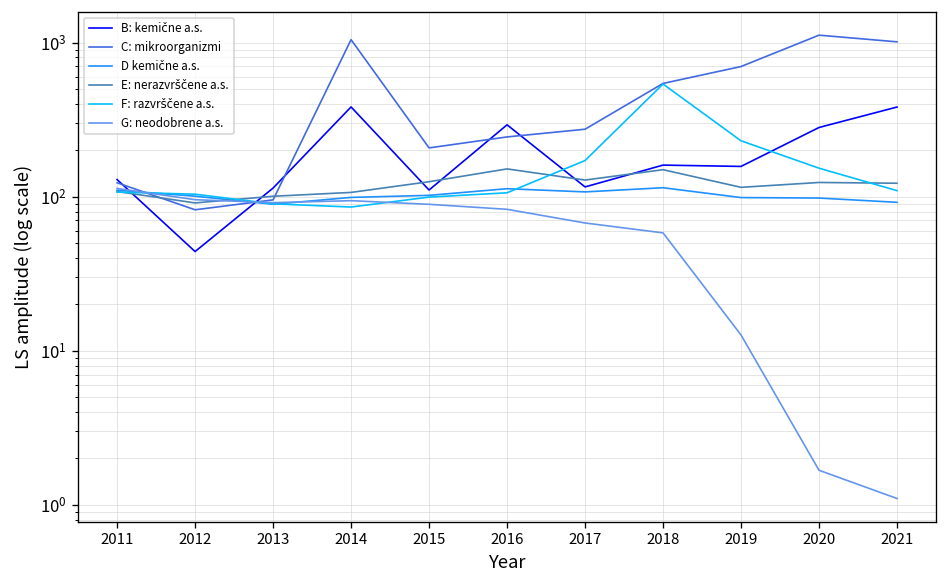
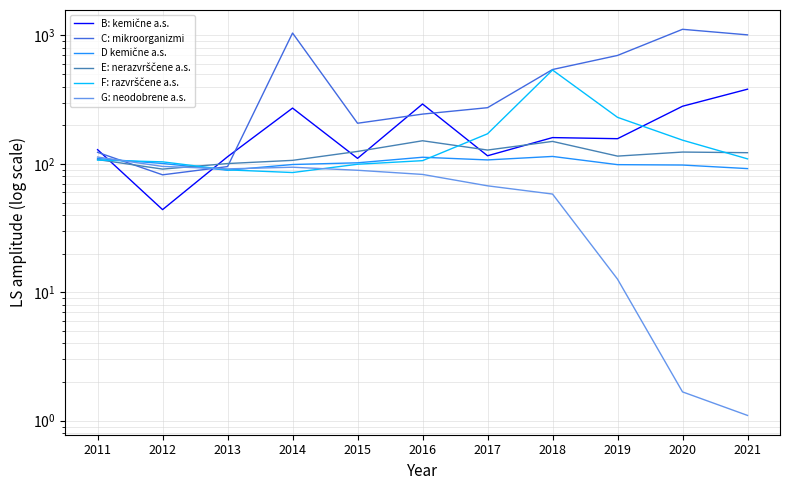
B: kemične a.s., 2014: 380 -> 270
